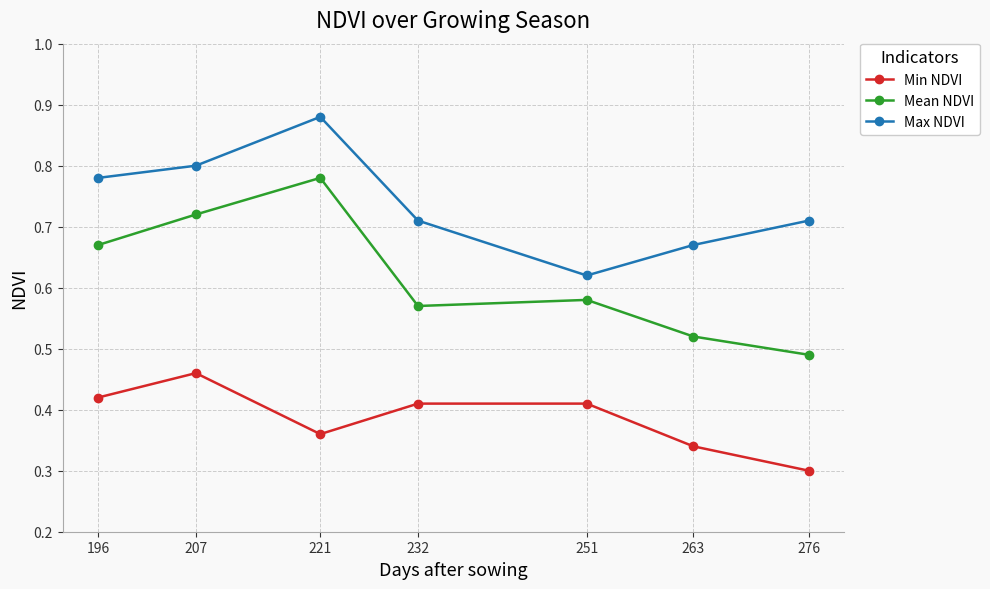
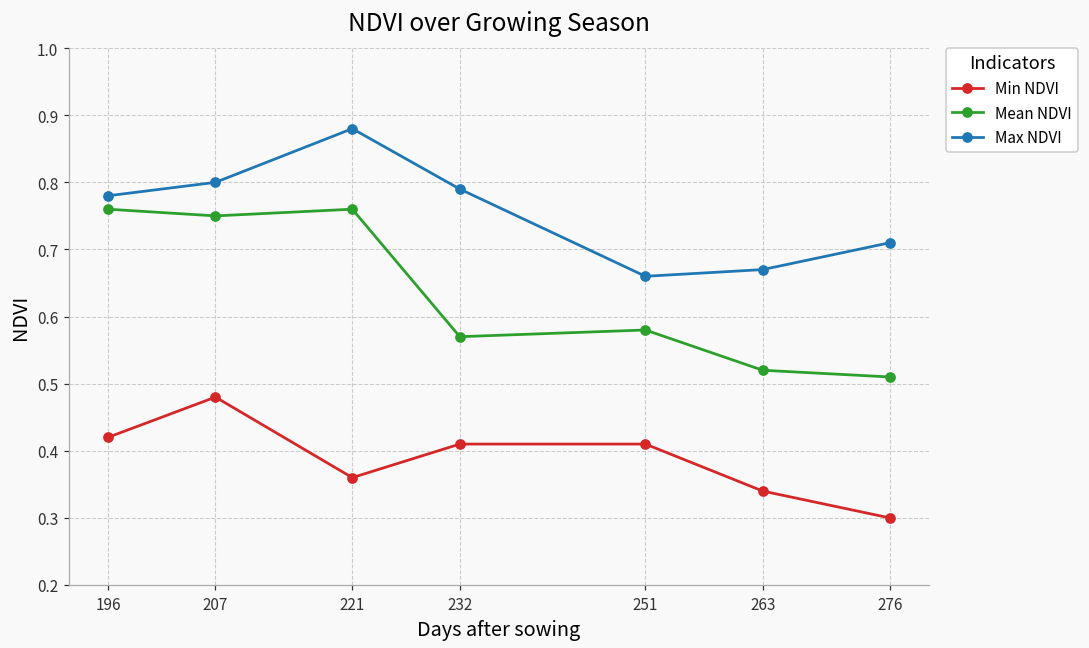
Mean NDVI, 196: 0.67 -> 0.76
Min NDVI, 207: 0.46 -> 0.48
Mean NDVI, 207: 0.72 -> 0.75
Mean NDVI, 221: 0.78 -> 0.76
Max NDVI, 232: 0.71 -> 0.79
Max NDVI, 251: 0.62 -> 0.66
Mean NDVI, 276: 0.49 -> 0.51
